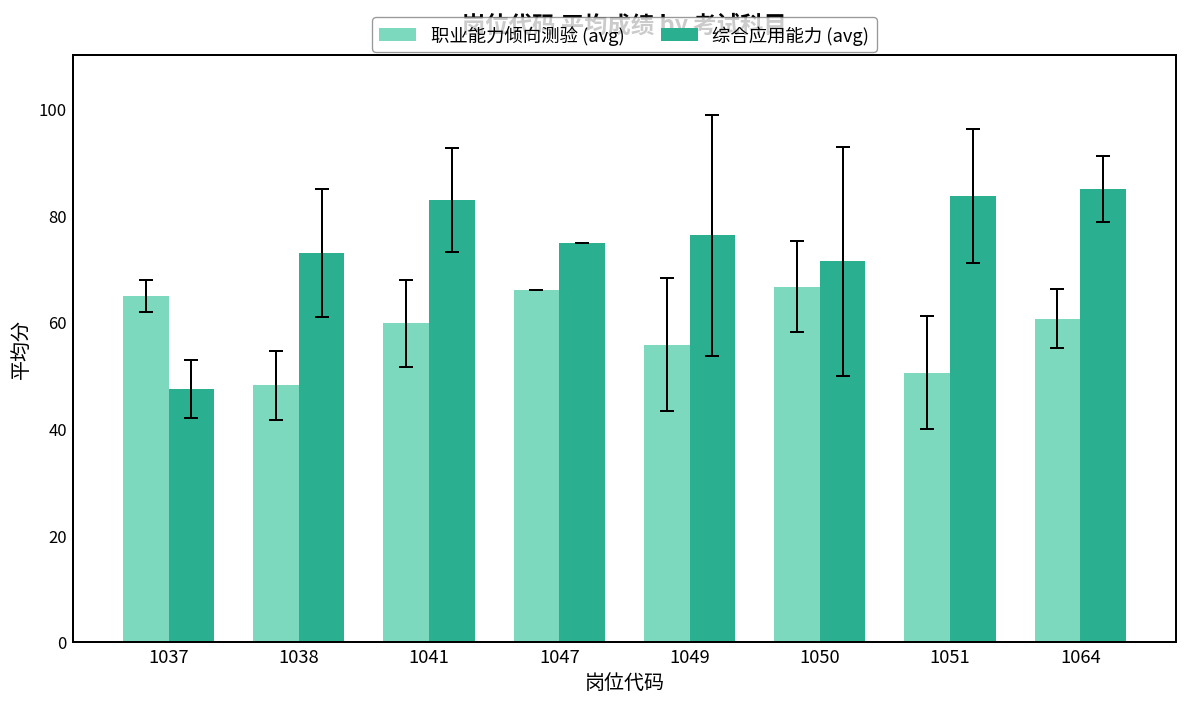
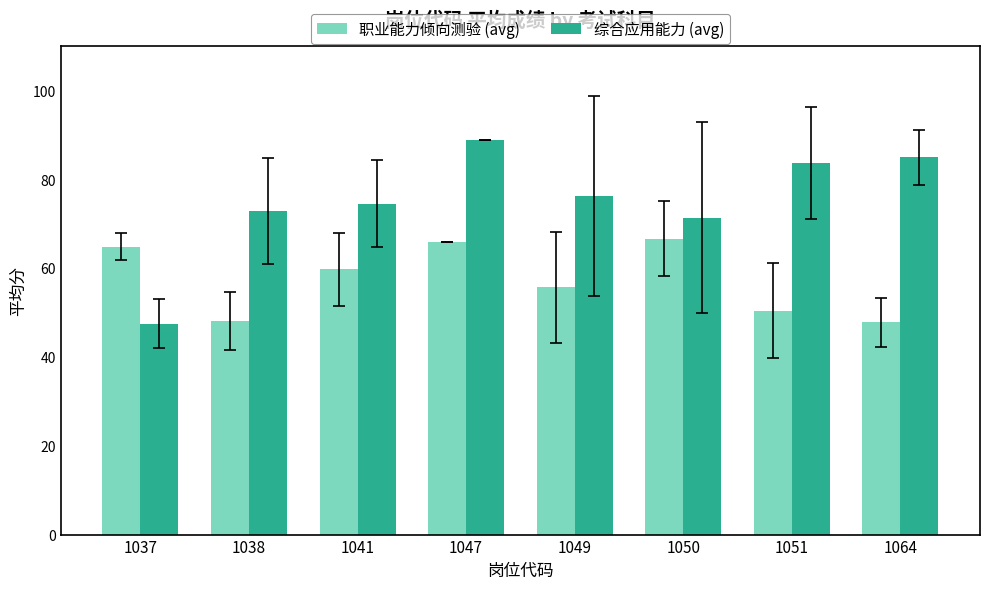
综合应用能力 (avg), 1041: 83 -> 74
综合应用能力 (avg), 1047: 75 -> 89
职业能力倾向测验 (avg), 1064: 61 -> 48
